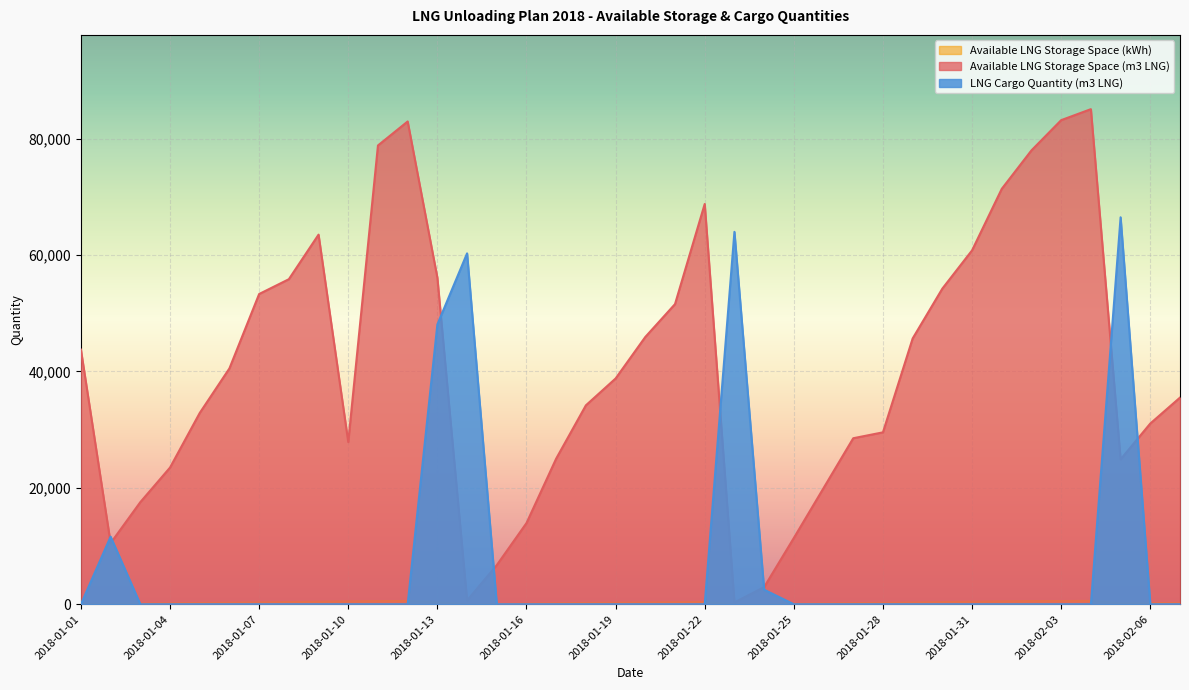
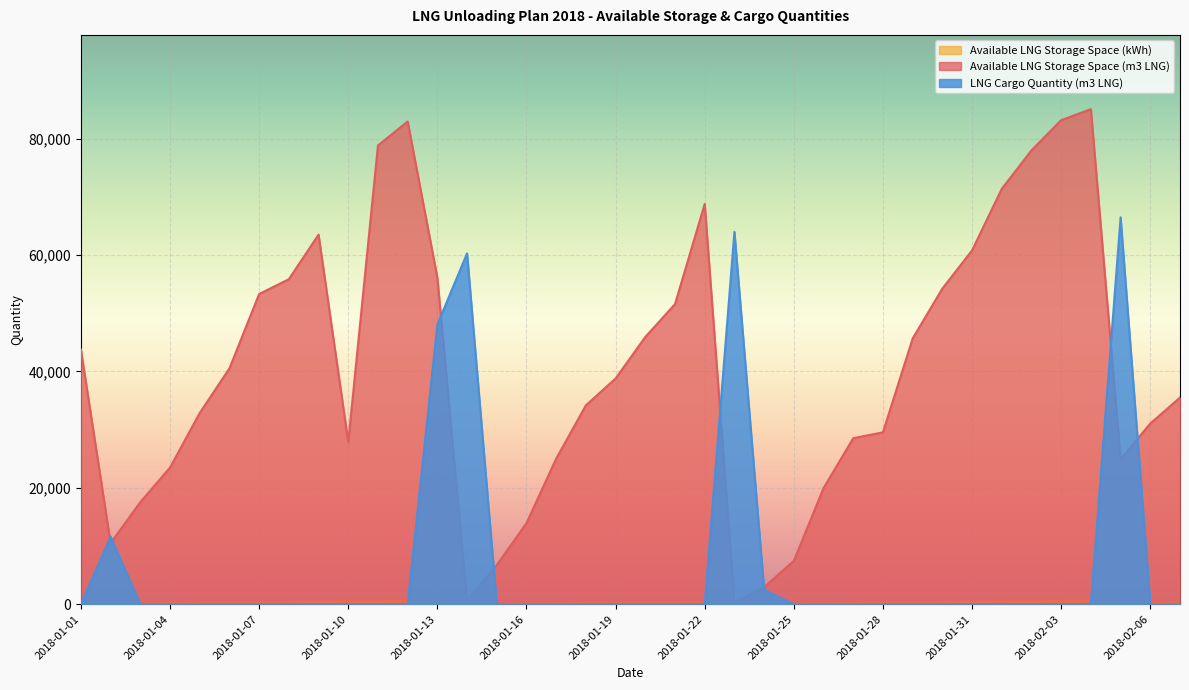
Available LNG Storage Space (m3 LNG), 2018-01-25: 11,000 -> 7,000
